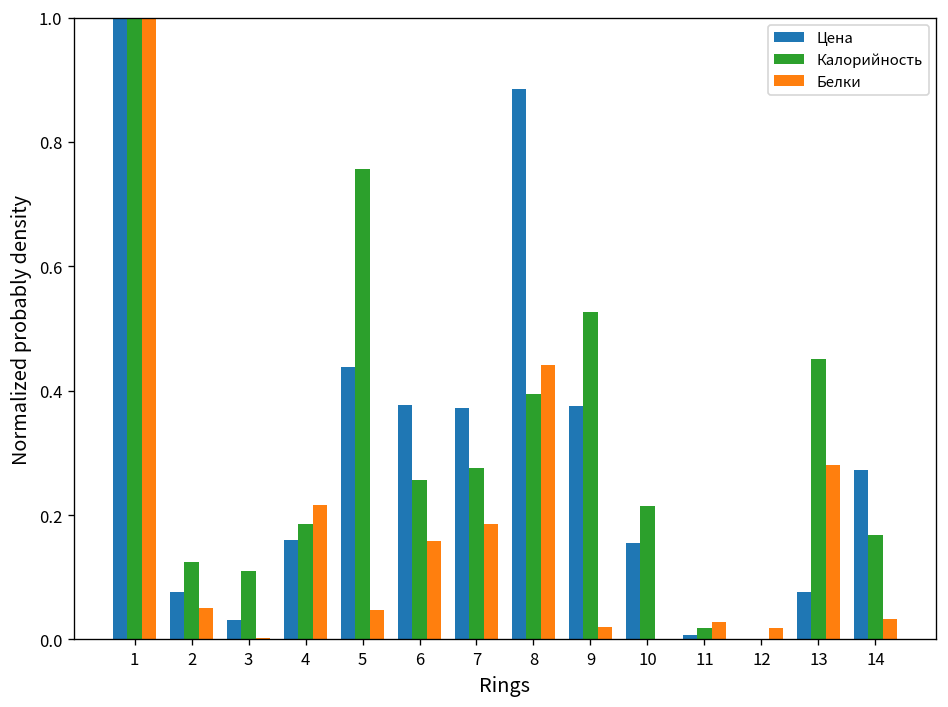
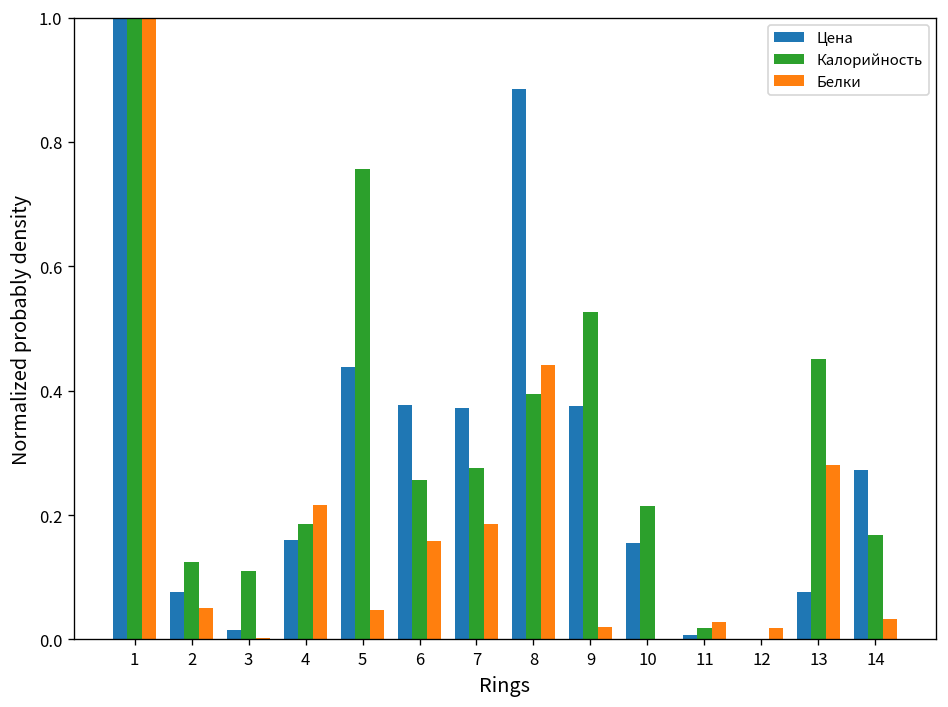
Цена, 3: 0.03 -> 0.01
